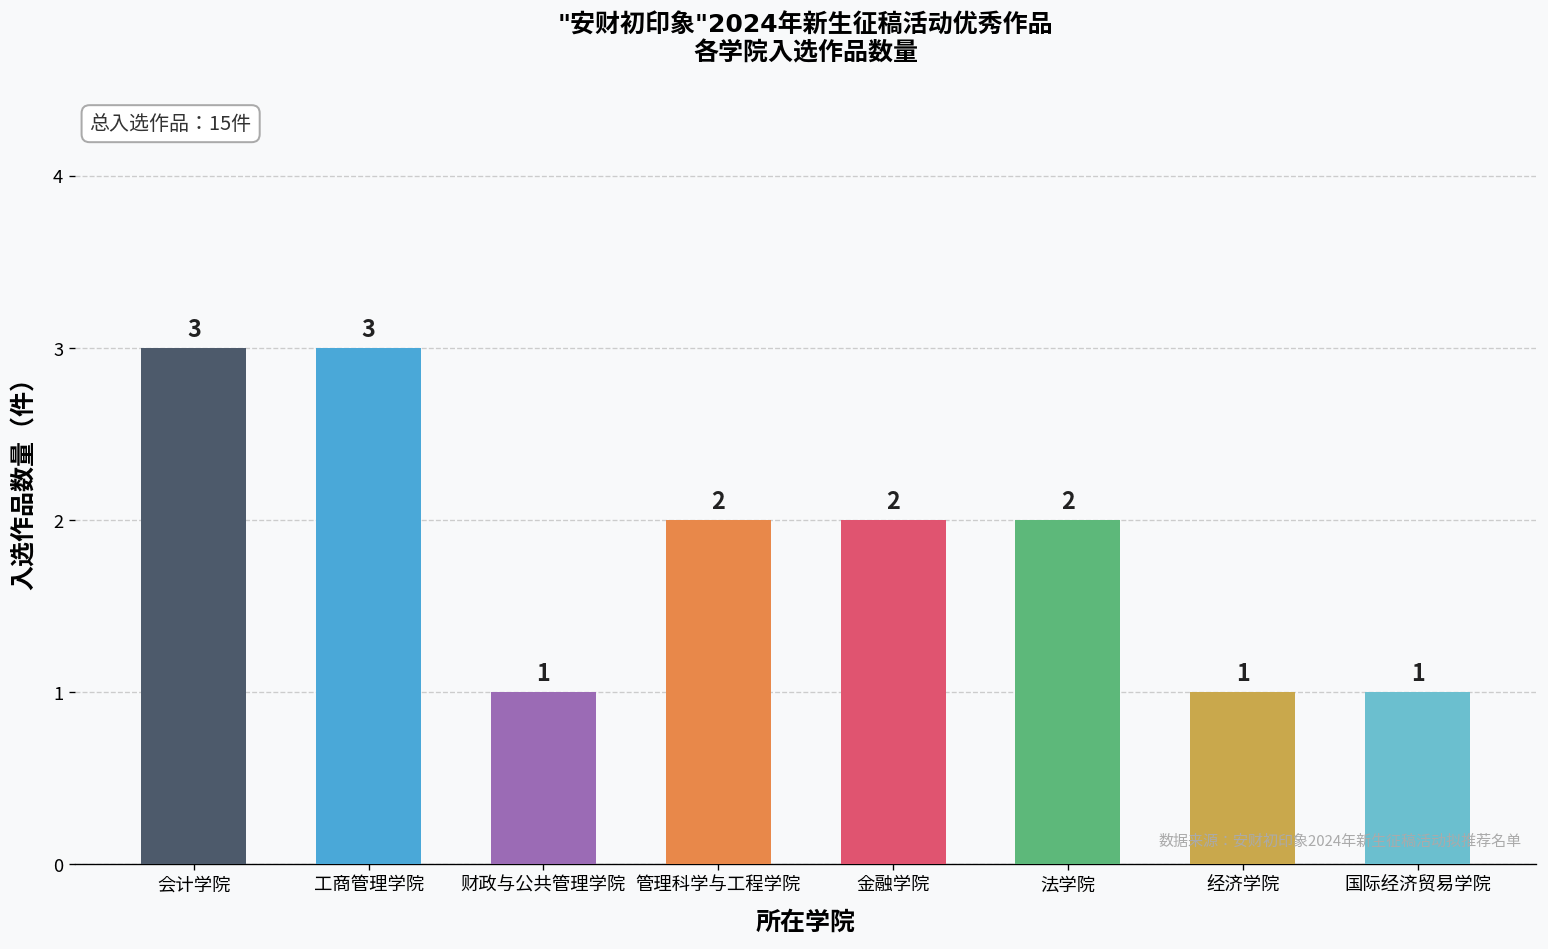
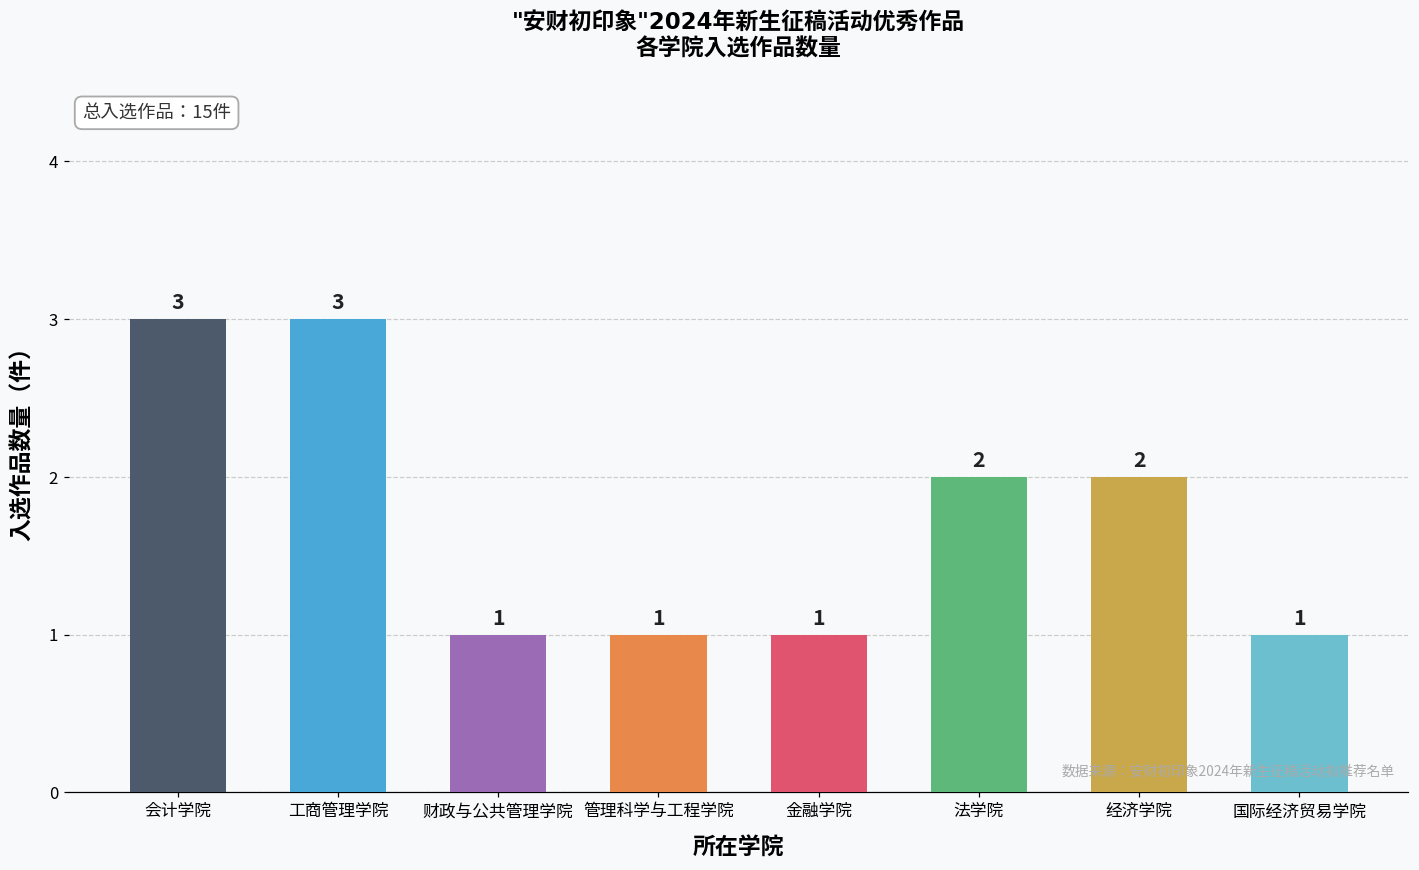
管理科学与工程学院: 2 -> 1
金融学院: 2 -> 1
经济学院: 1 -> 2
